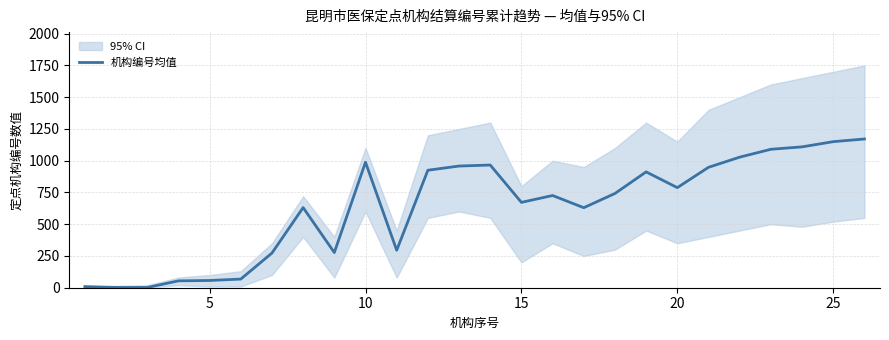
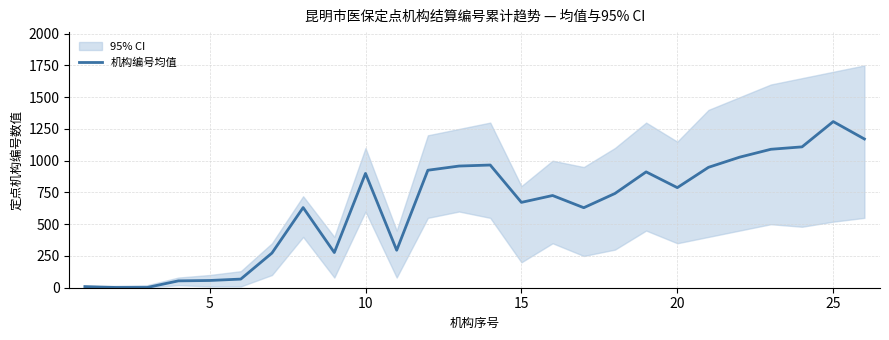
机构编号均值, 10: 990 -> 900
机构编号均值, 25: 1150 -> 1310
